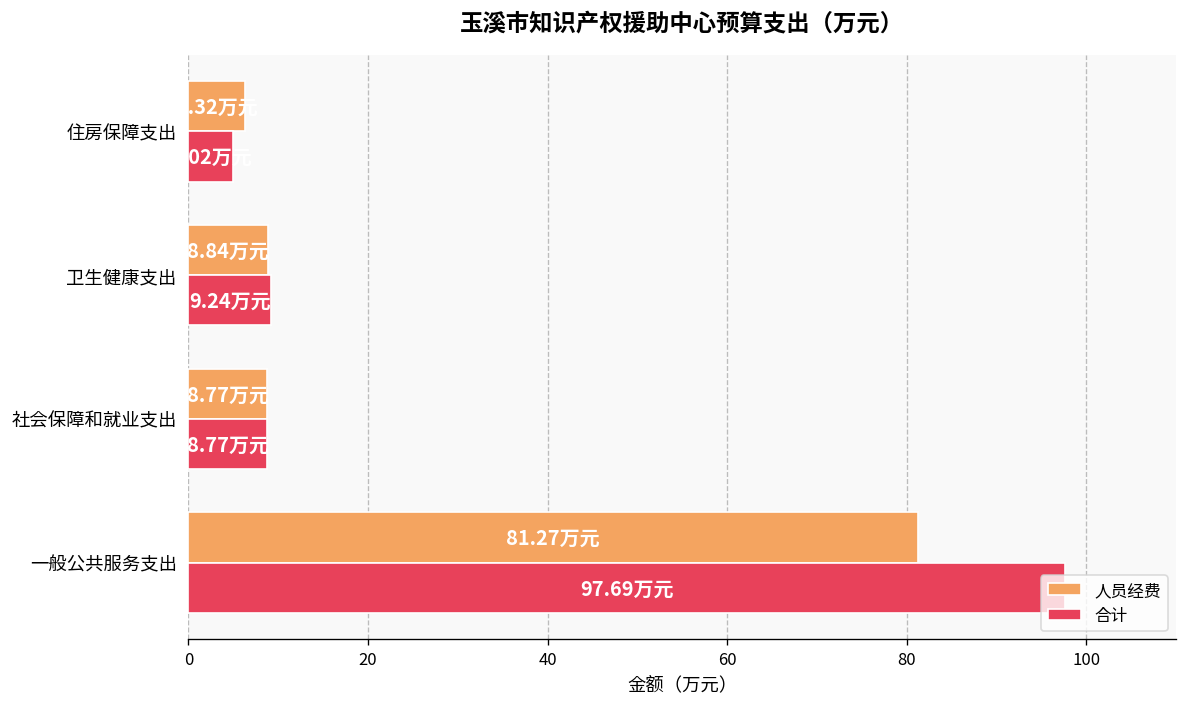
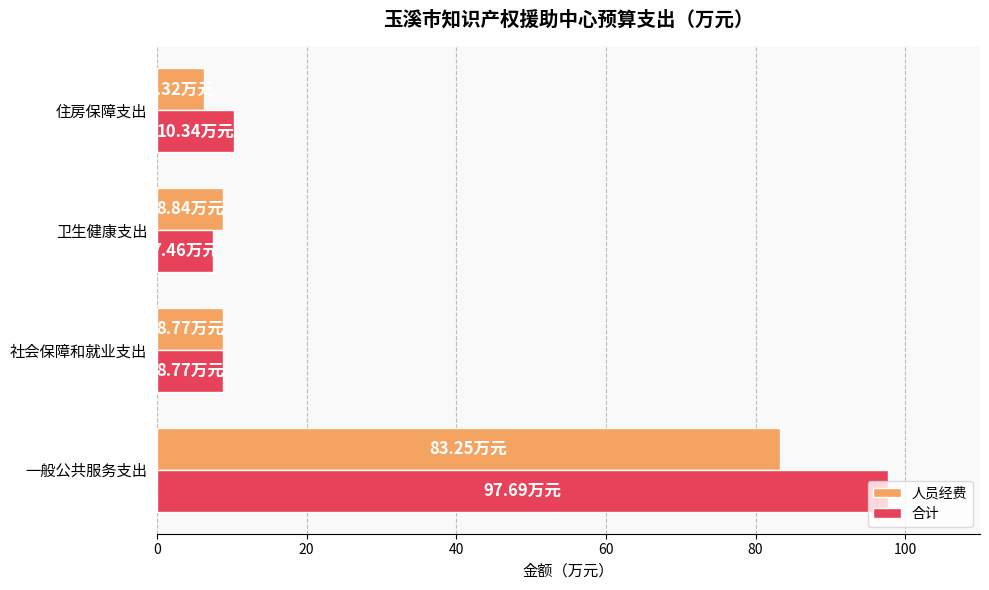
合计, 住房保障支出: 5 -> 10
合计, 卫生健康支出: 9.24 -> 7.46
人员经费, 一般公共服务支出: 81.27 -> 83.25
